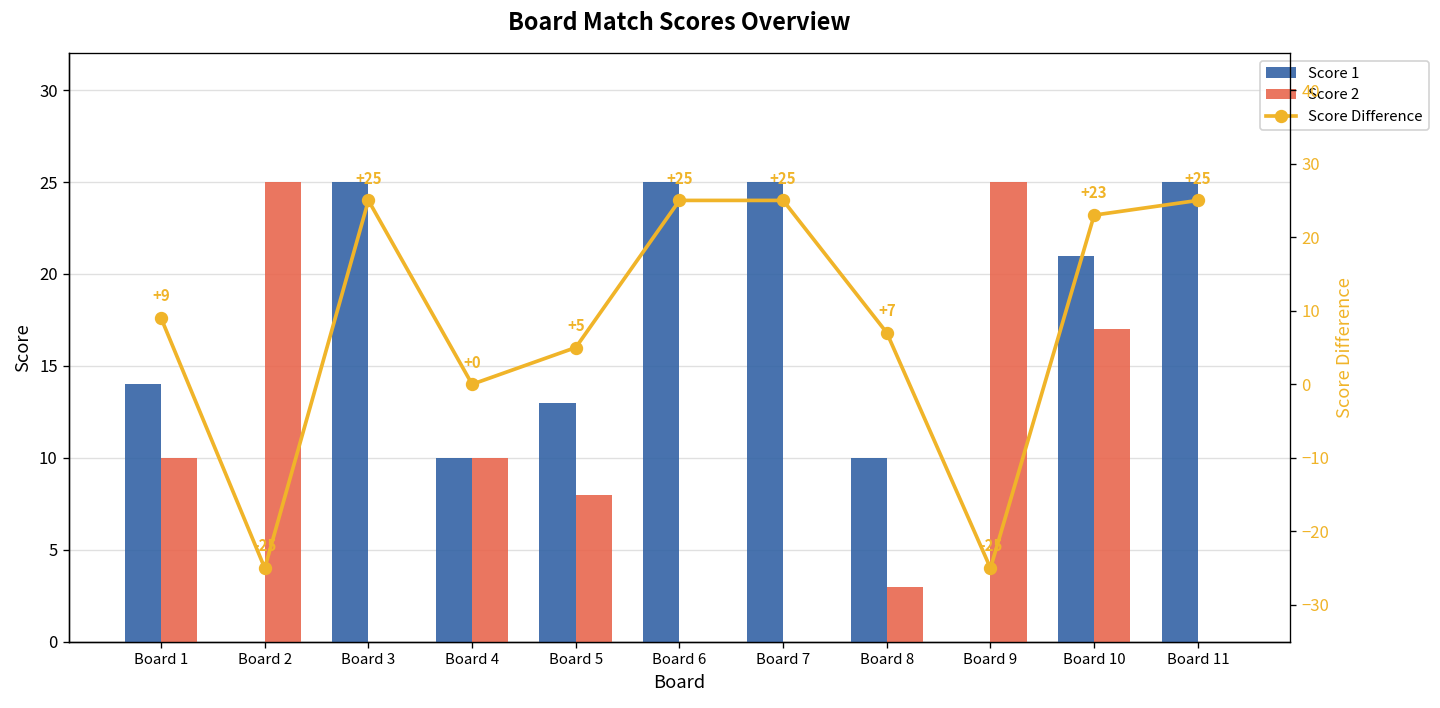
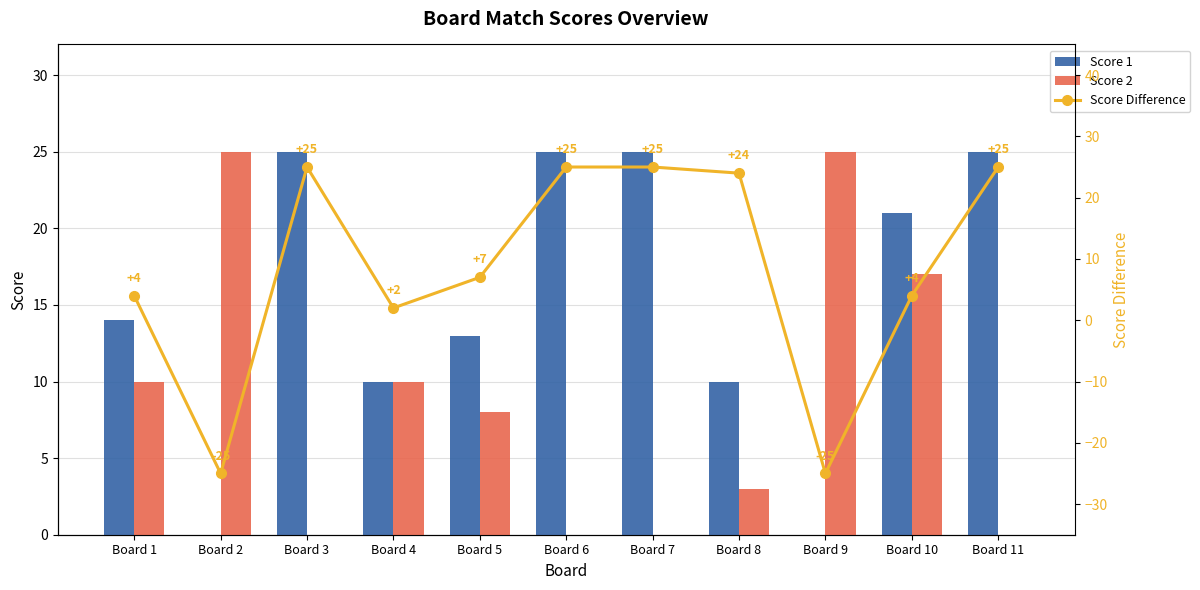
Score Difference, Board 1: +9 -> +4
Score Difference, Board 4: +0 -> +2
Score Difference, Board 5: +5 -> +7
Score Difference, Board 8: +7 -> +24
Score Difference, Board 10: +23 -> +4
